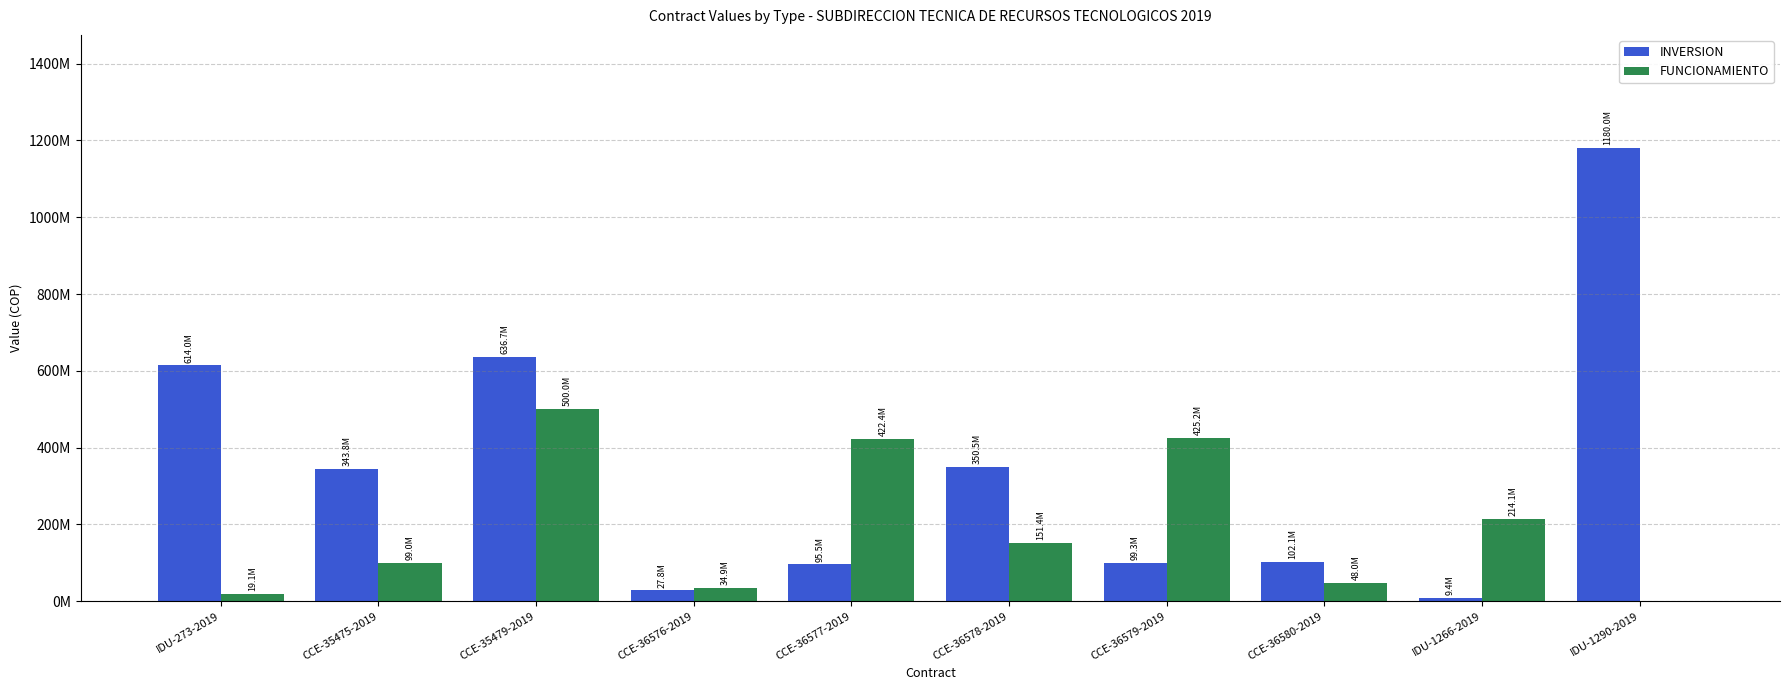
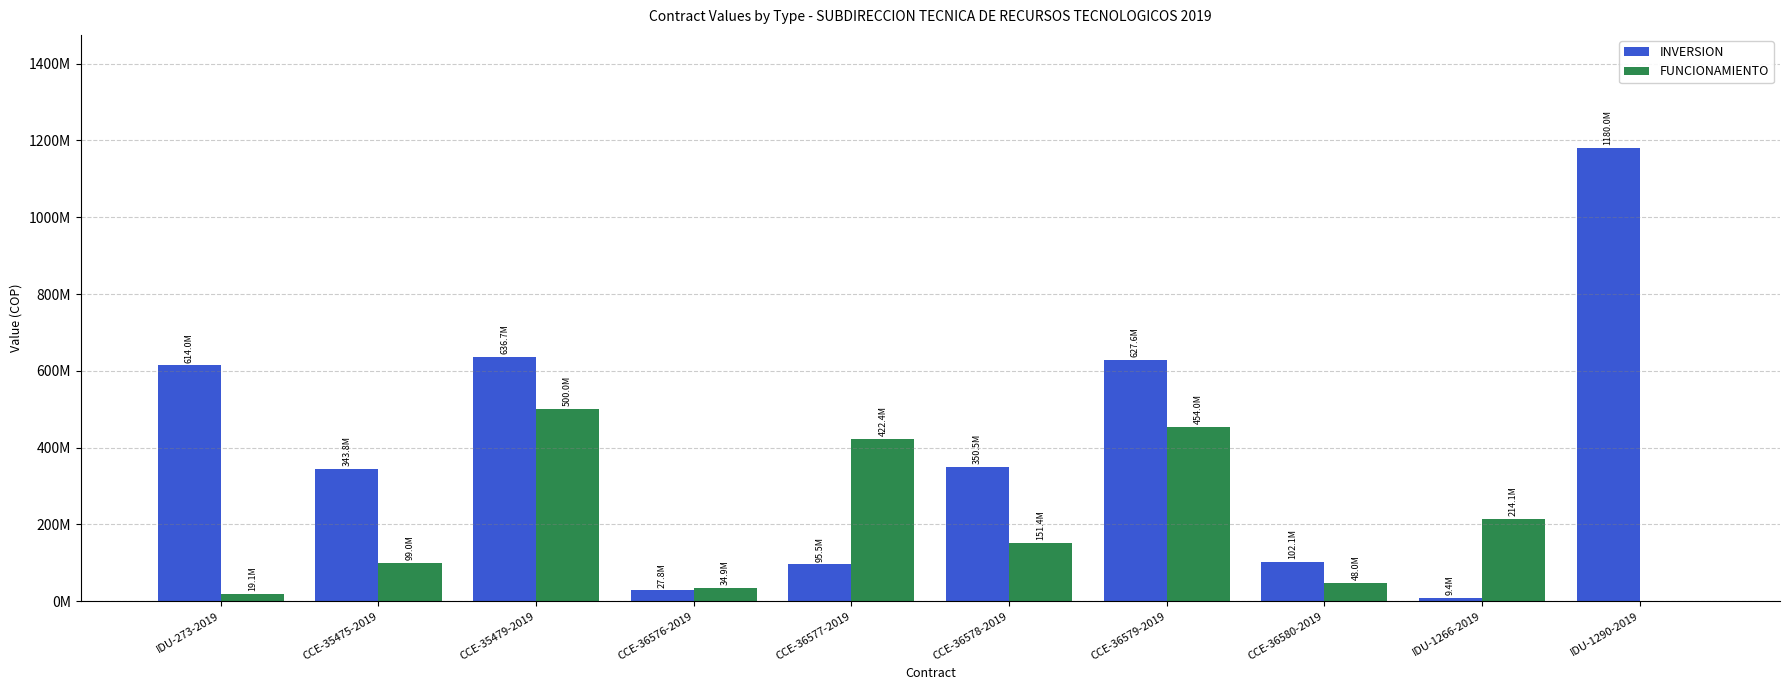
INVERSION, CCE-36579-2019: 99.3M -> 627.6M
FUNCIONAMIENTO, CCE-36579-2019: 425.2M -> 454.0M
